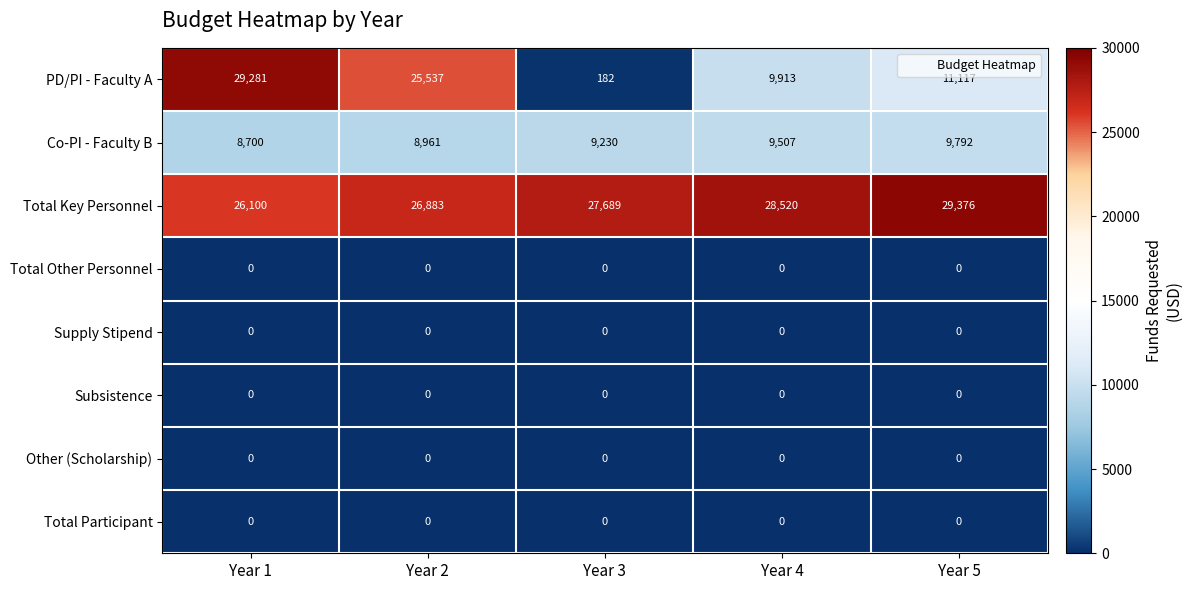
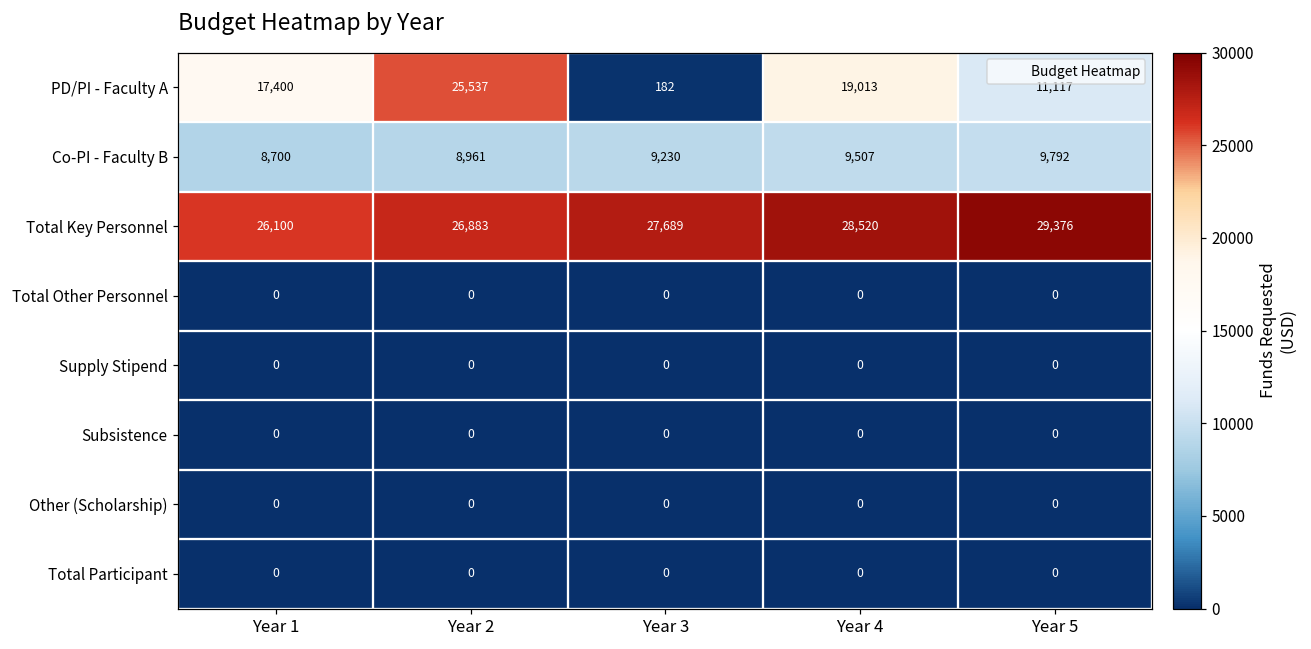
PD/PI - Faculty A, Year 1: 29,281 -> 17,400
PD/PI - Faculty A, Year 4: 9,913 -> 19,013
